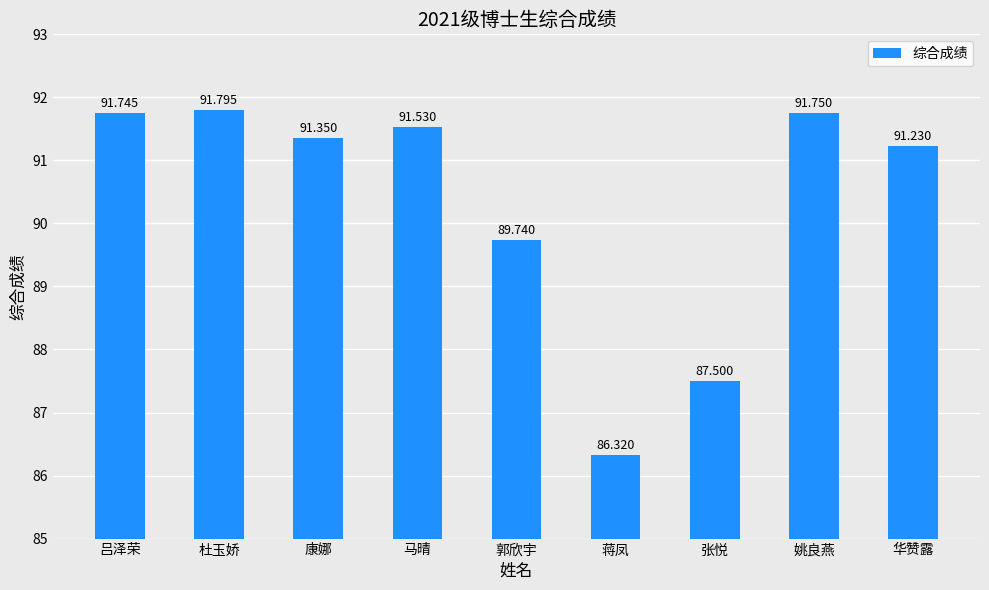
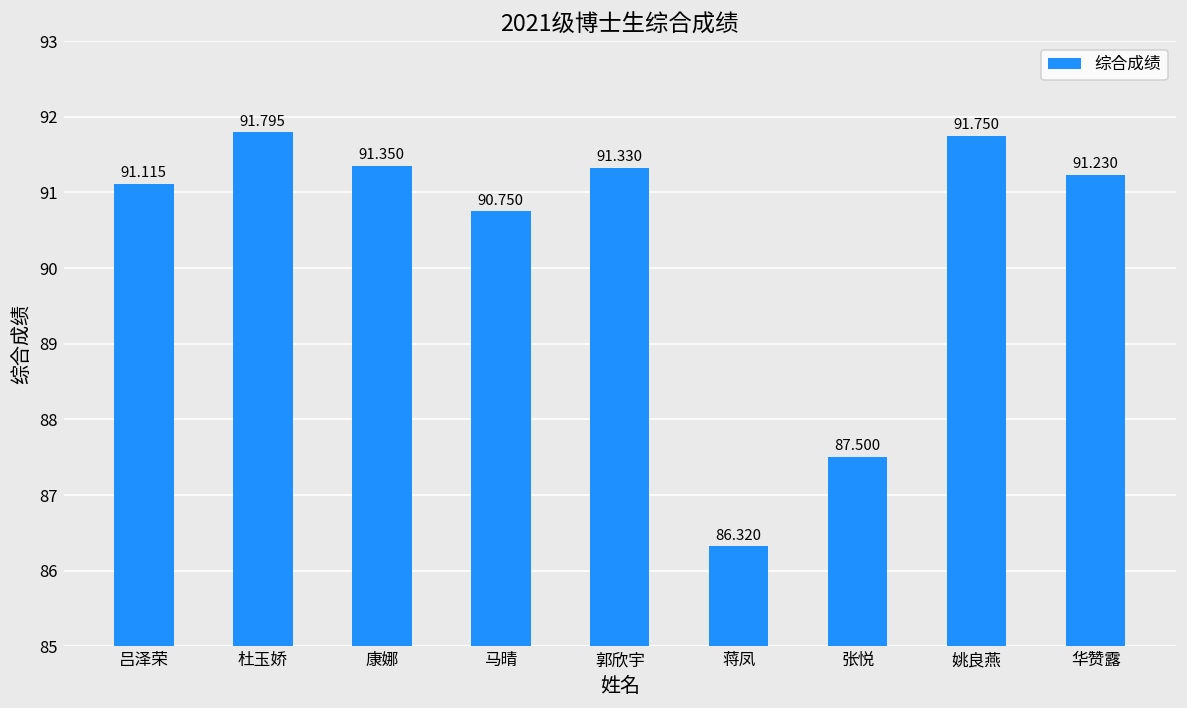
吕泽荣: 91.745 -> 91.115
马晴: 91.530 -> 90.750
郭欣宇: 89.740 -> 91.330
